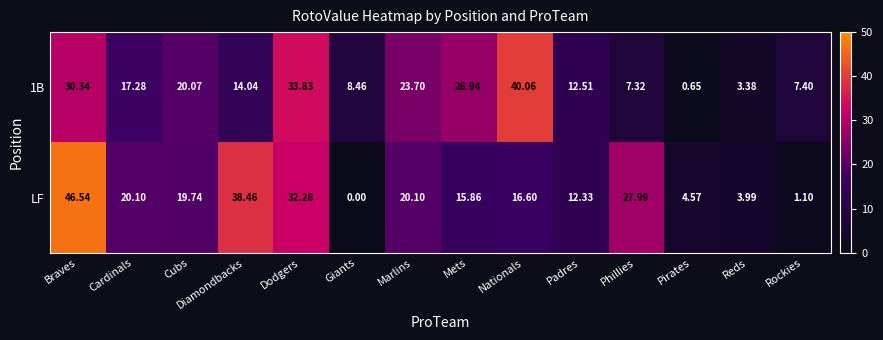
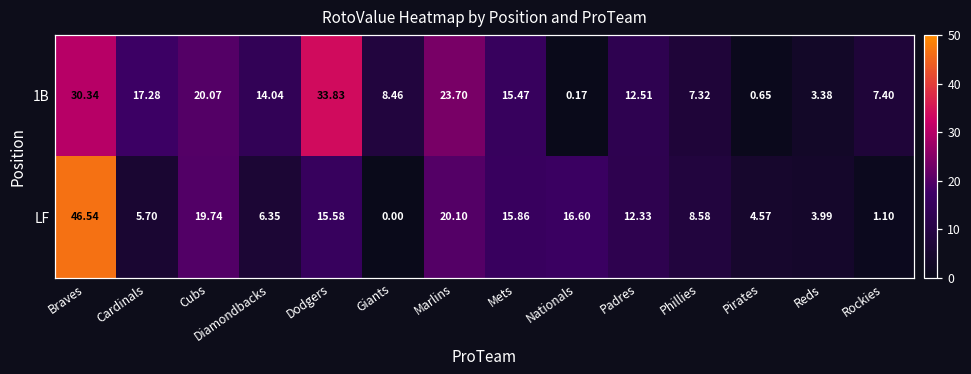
1B, Mets: 26.94 -> 15.47
1B, Nationals: 40.06 -> 0.17
LF, Cardinals: 20.10 -> 5.70
LF, Diamondbacks: 38.46 -> 6.35
LF, Dodgers: 32.28 -> 15.58
LF, Phillies: 27.99 -> 8.58
